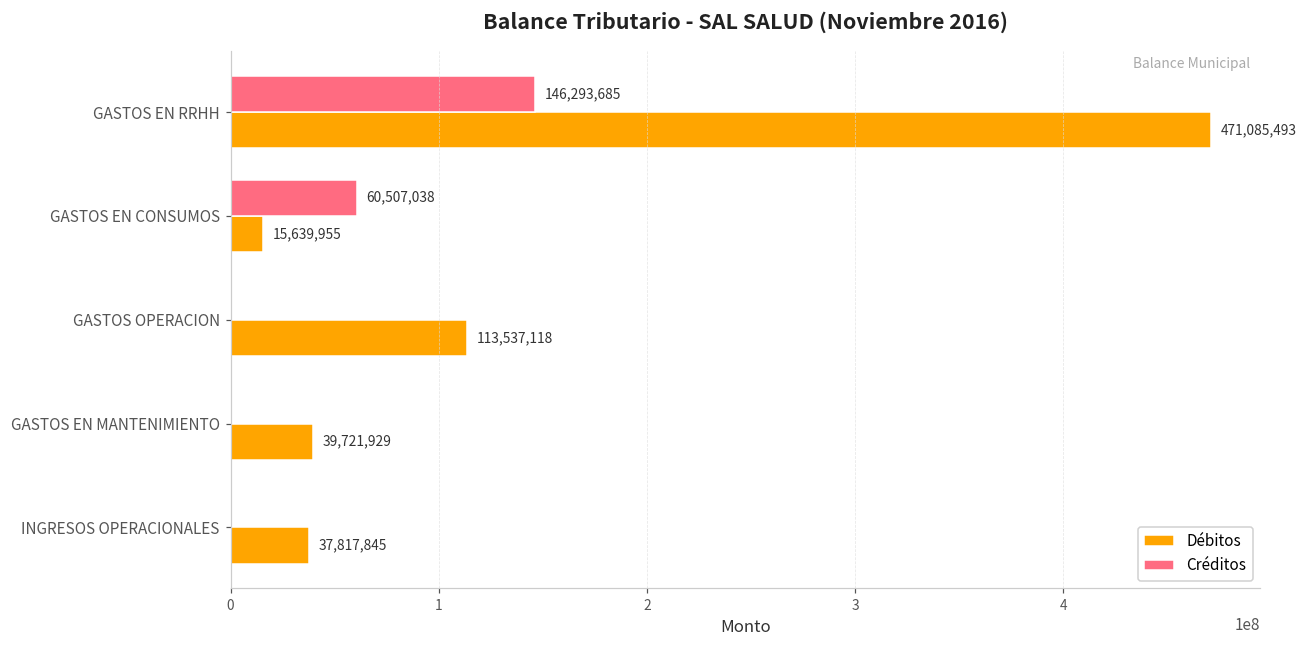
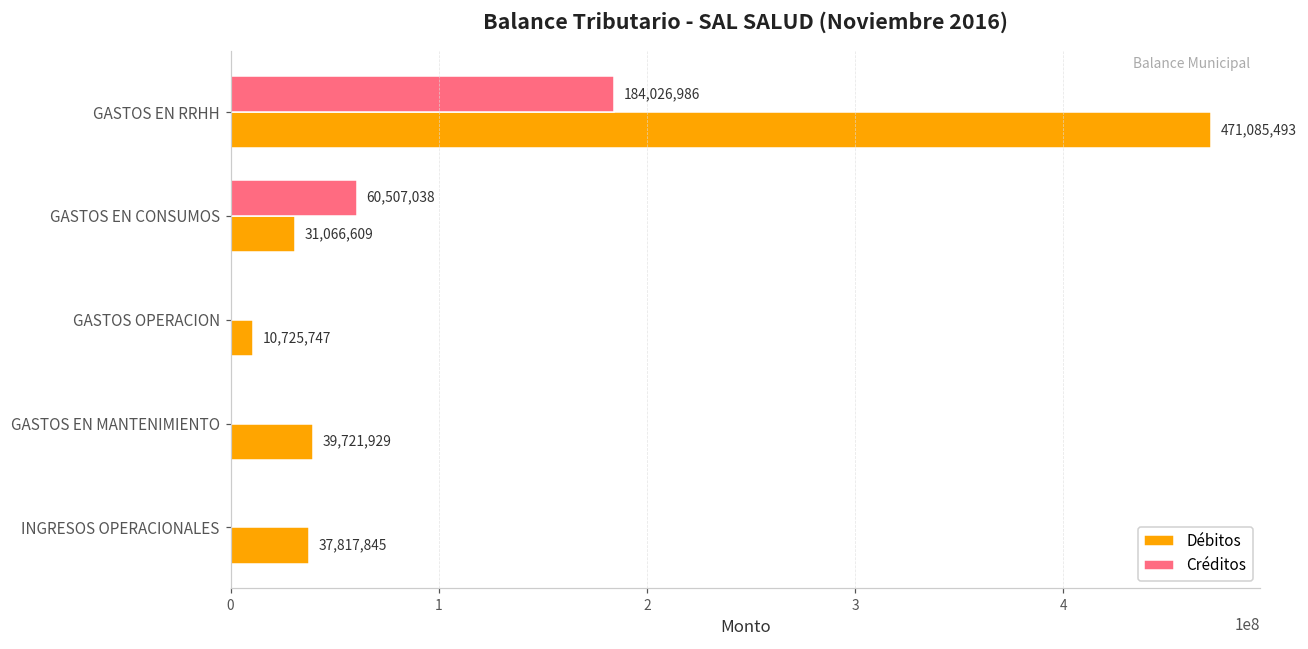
Créditos, GASTOS EN RRHH: 146,293,685 -> 184,026,986
Débitos, GASTOS EN CONSUMOS: 15,639,955 -> 31,066,609
Débitos, GASTOS OPERACION: 113,537,118 -> 10,725,747
